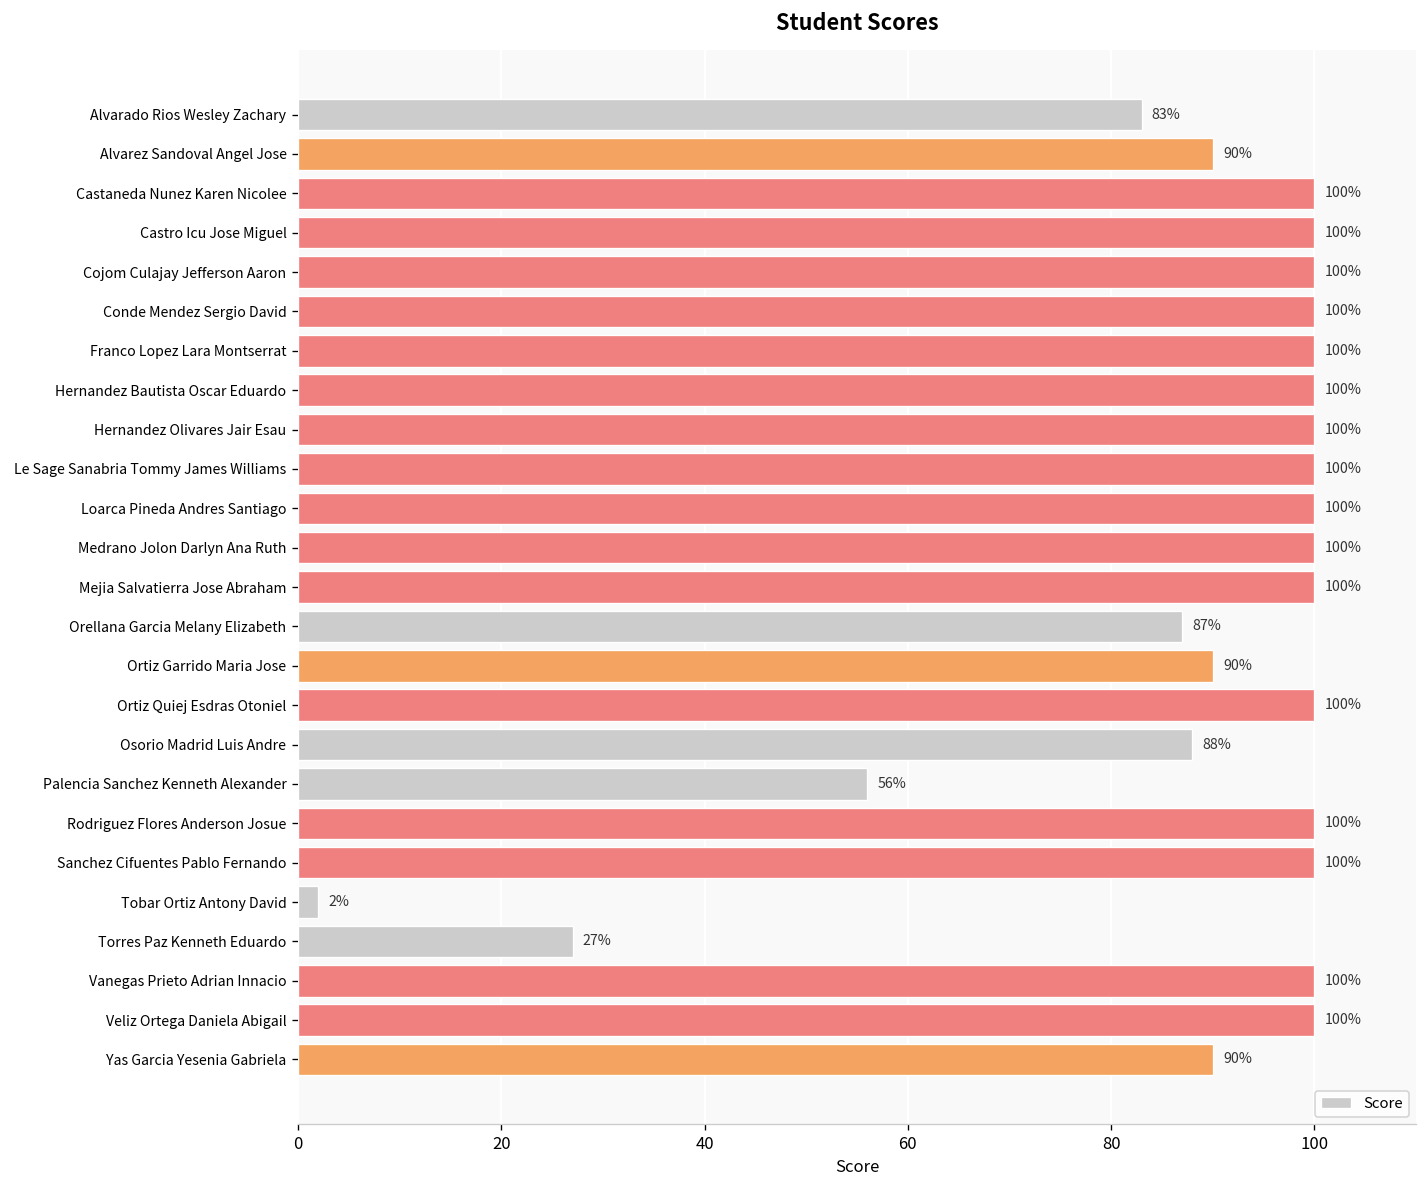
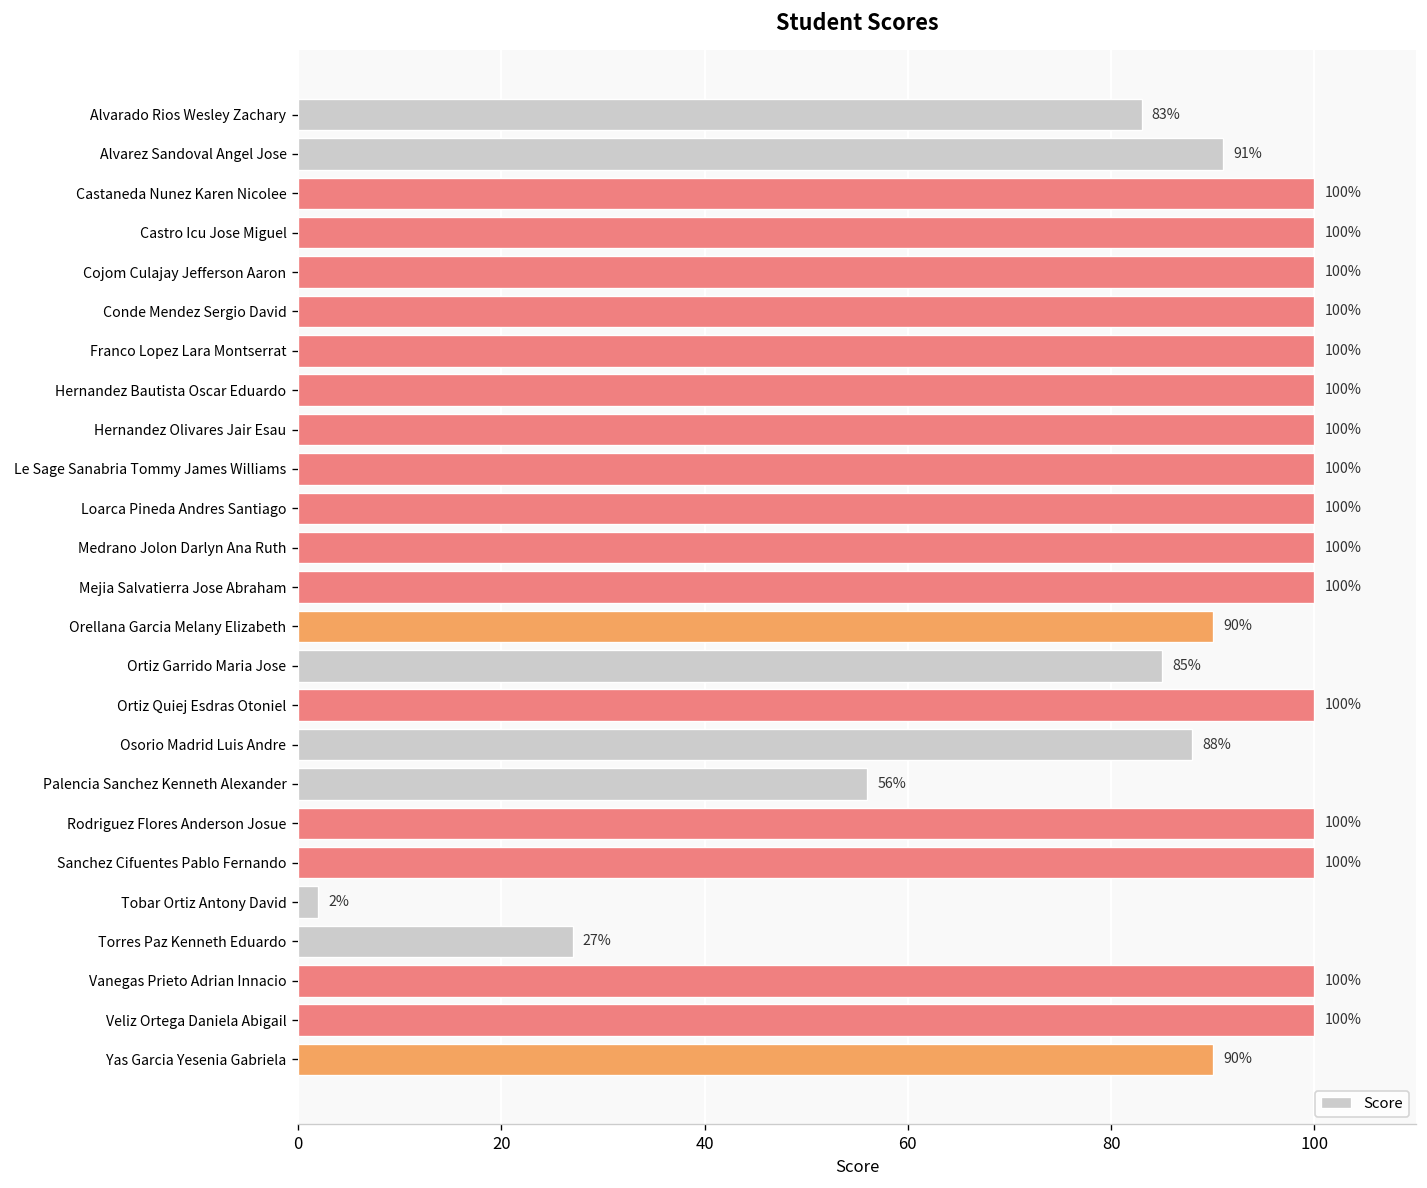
Alvarez Sandoval Angel Jose: 90% -> 91%
Orellana Garcia Melany Elizabeth: 87% -> 90%
Ortiz Garrido Maria Jose: 90% -> 85%
